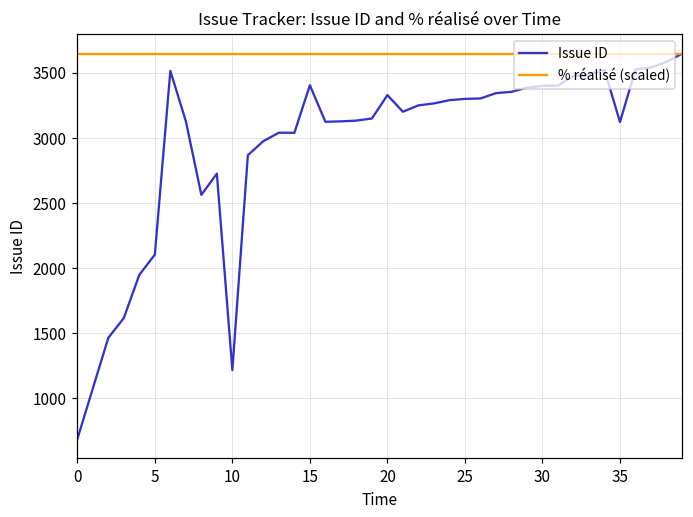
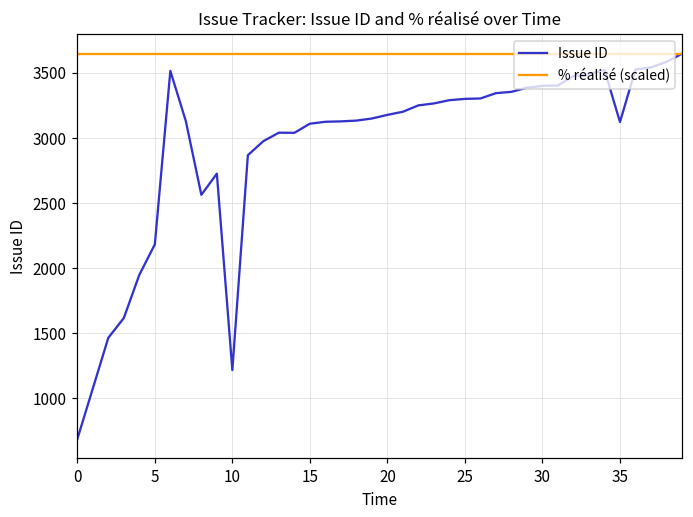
Issue ID, 5: 2100 -> 2180
Issue ID, 15: 3410 -> 3110
Issue ID, 20: 3330 -> 3180
